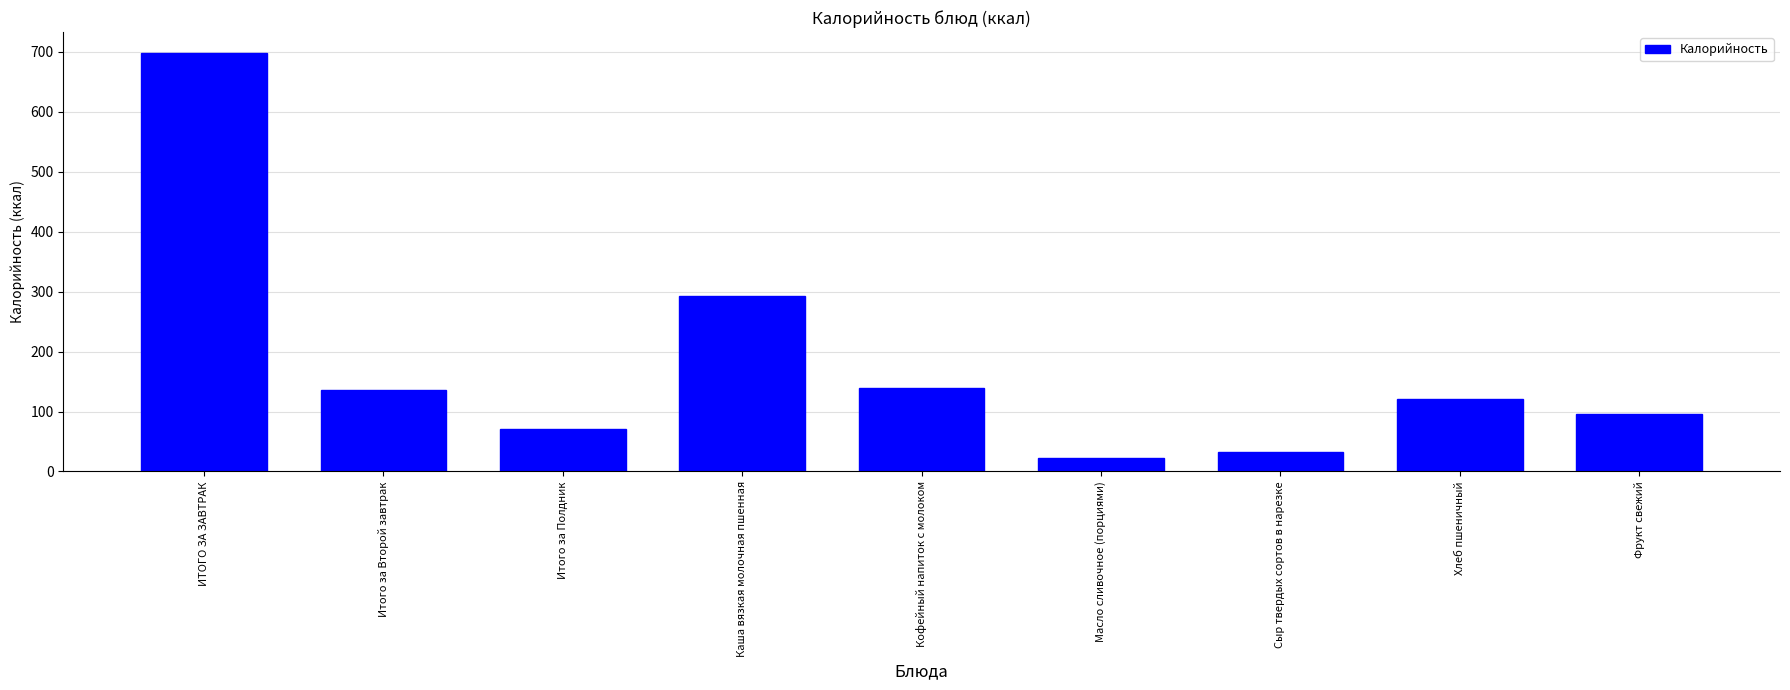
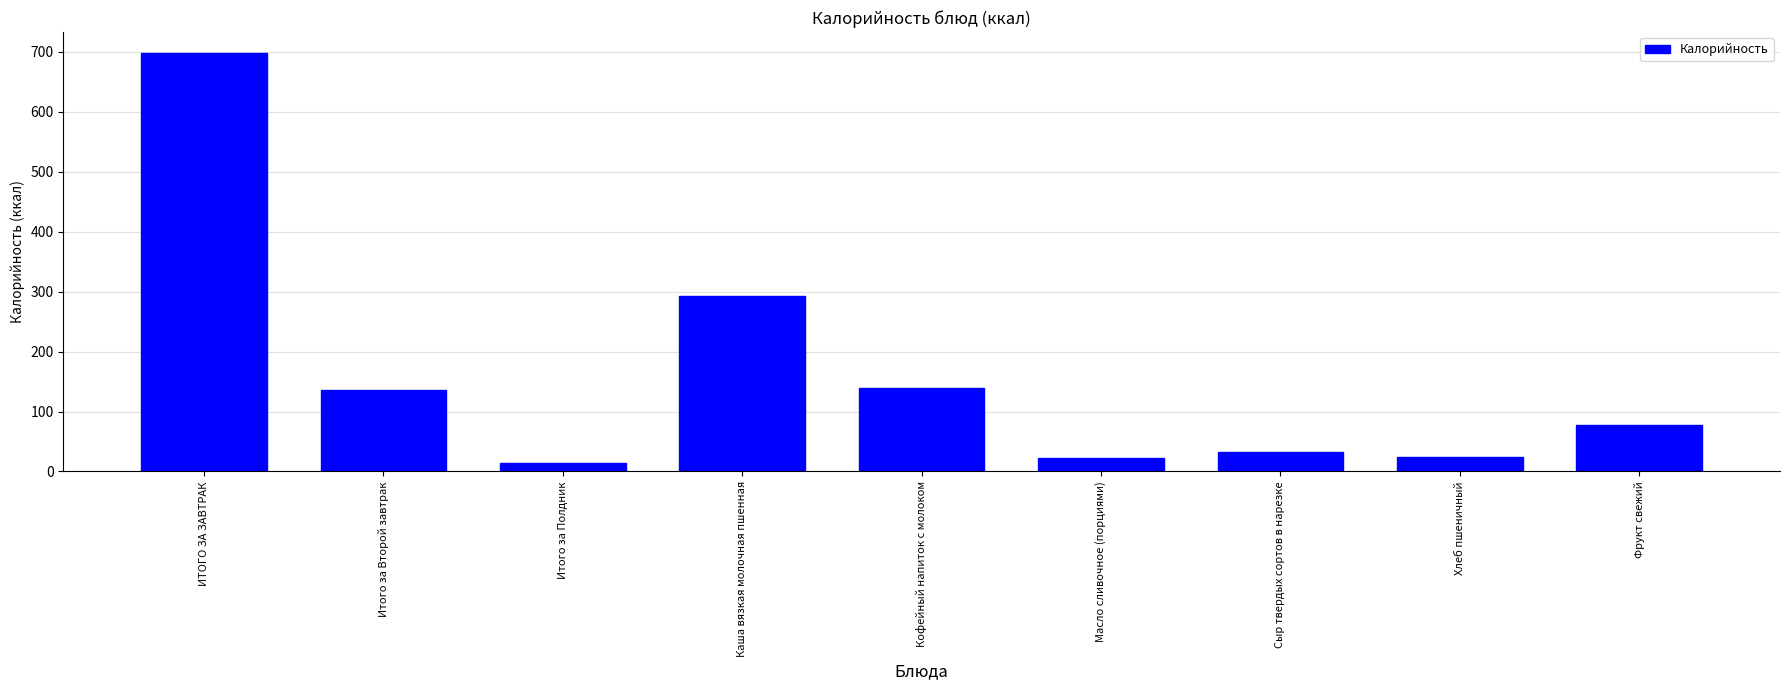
Итого за Полдник: 70 -> 10
Хлеб пшеничный: 120 -> 20
Фрукт свежий: 100 -> 80
